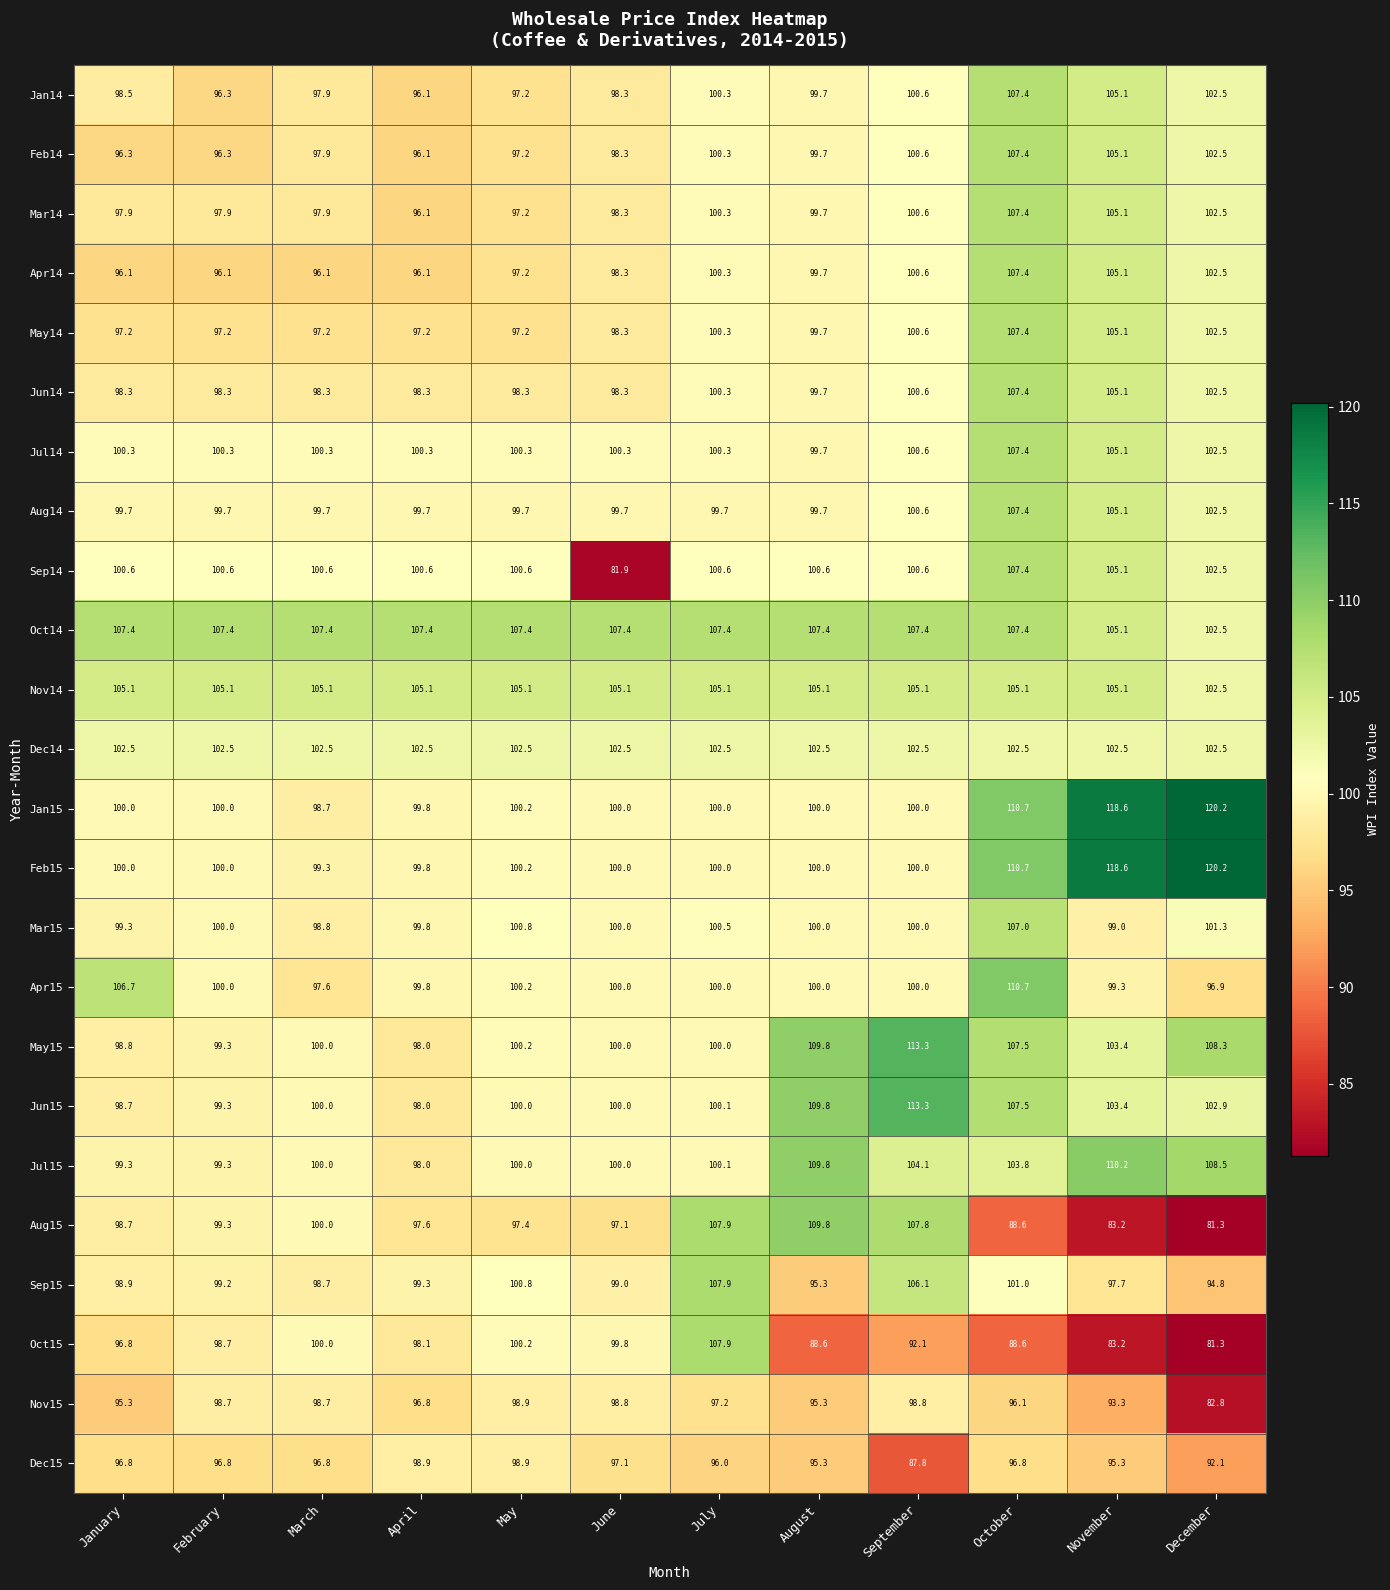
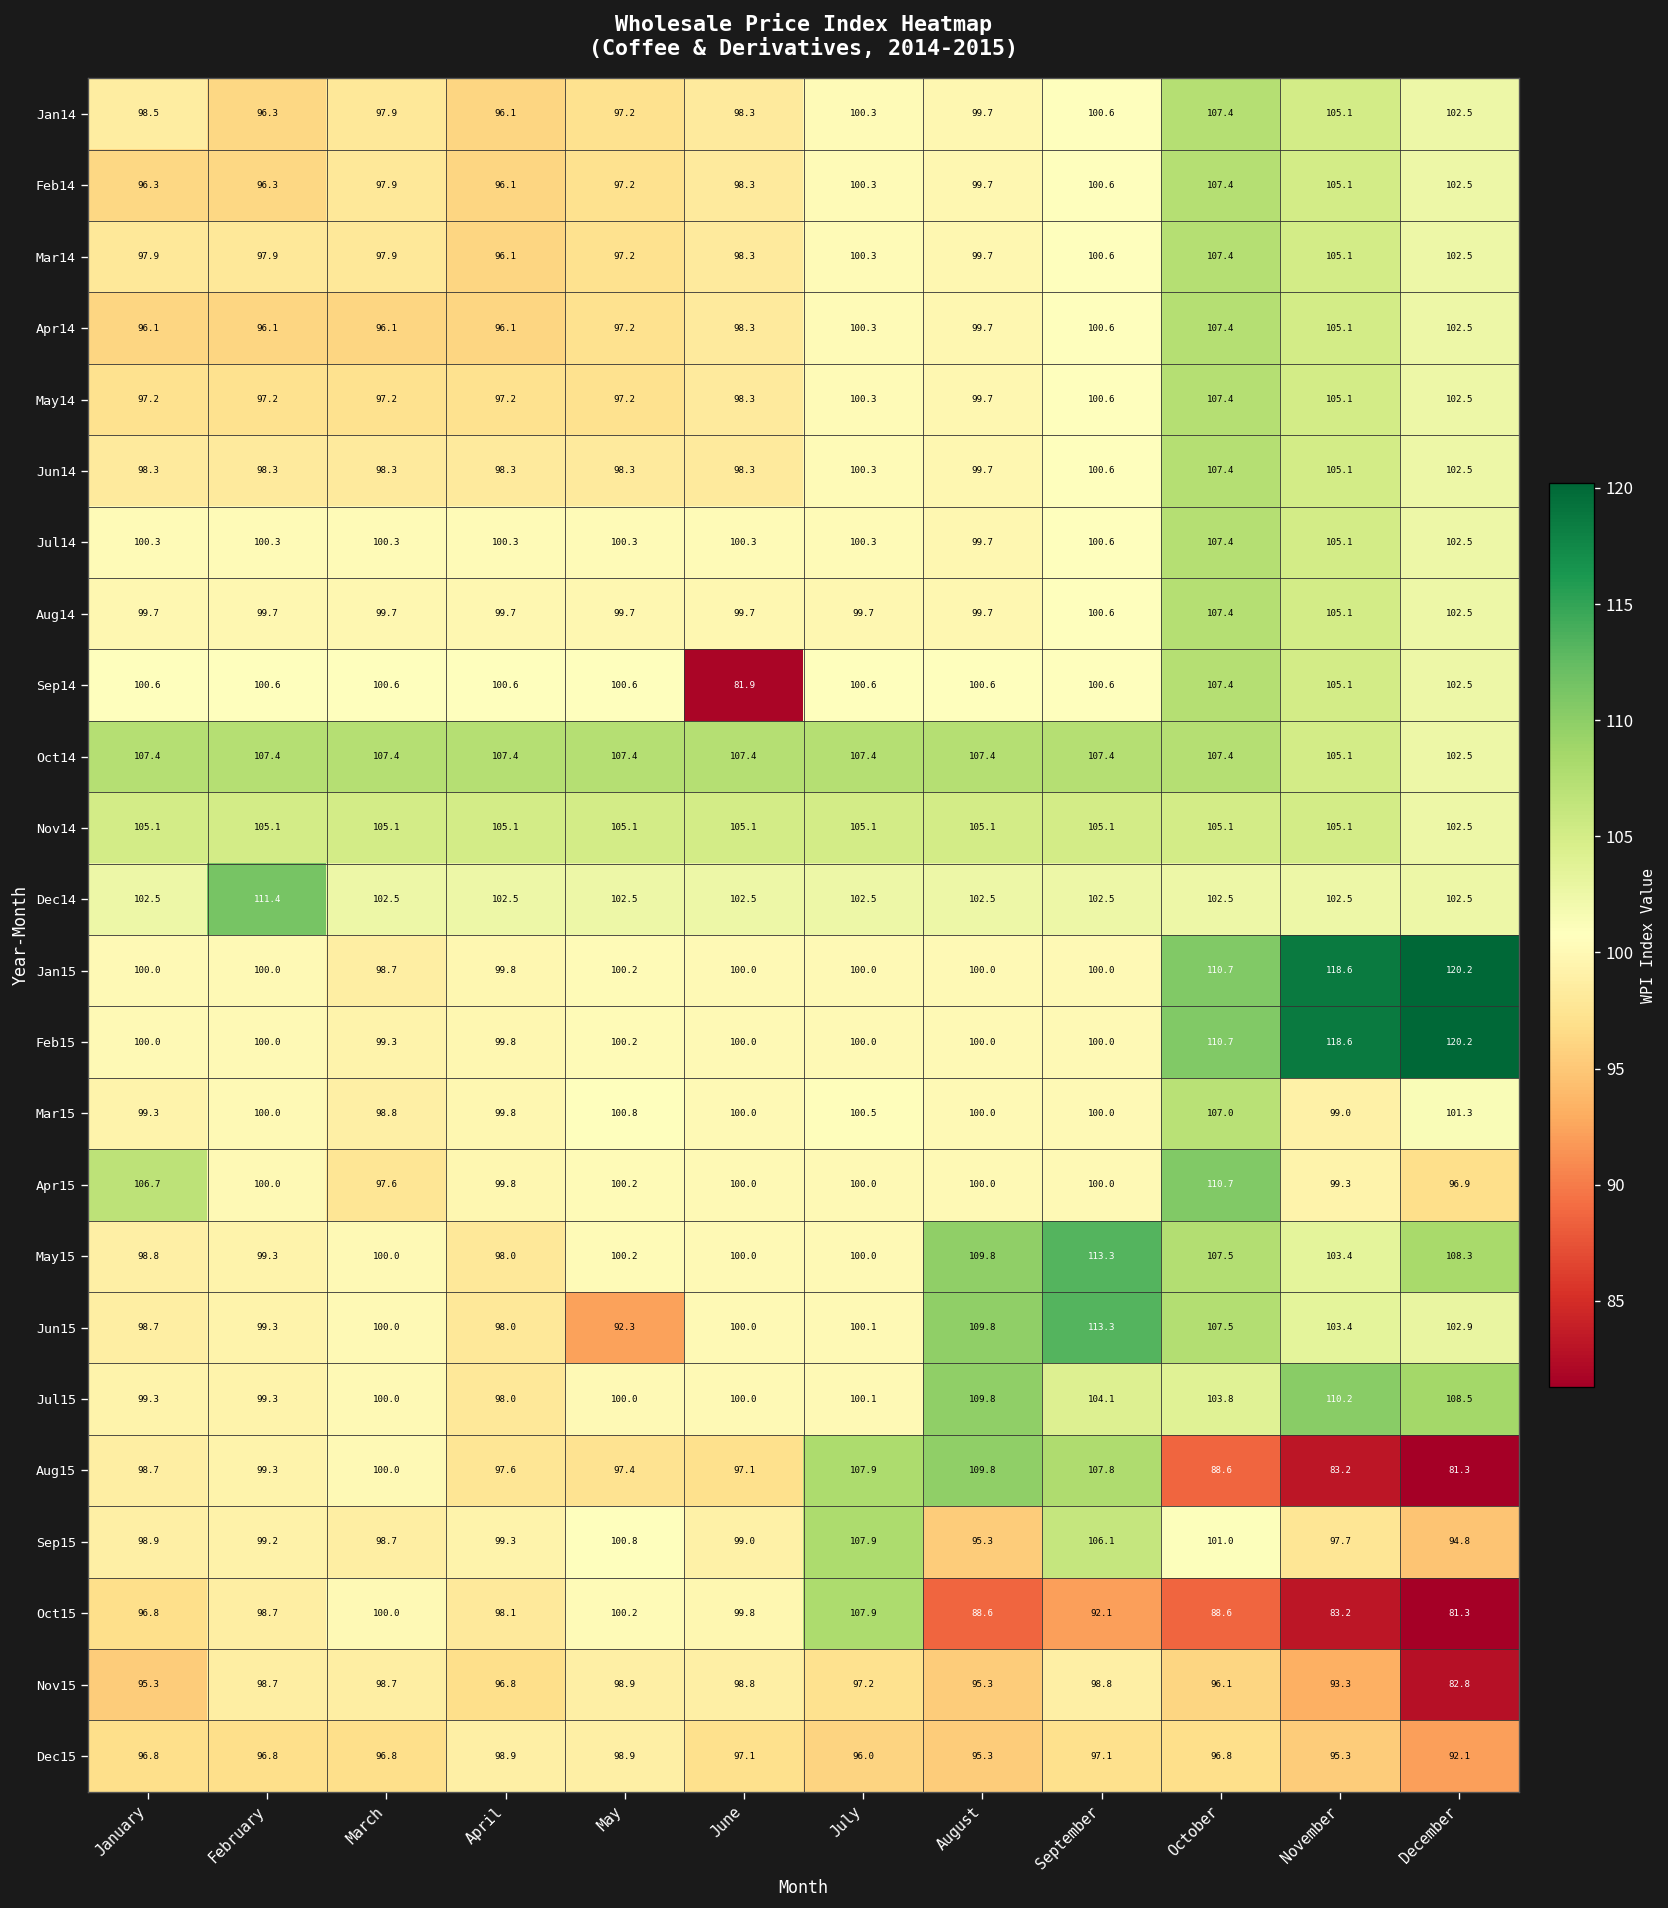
Dec14, February: 102.5 -> 111.4
Jun15, May: 100.0 -> 92.3
Dec15, September: 87.8 -> 97.1
